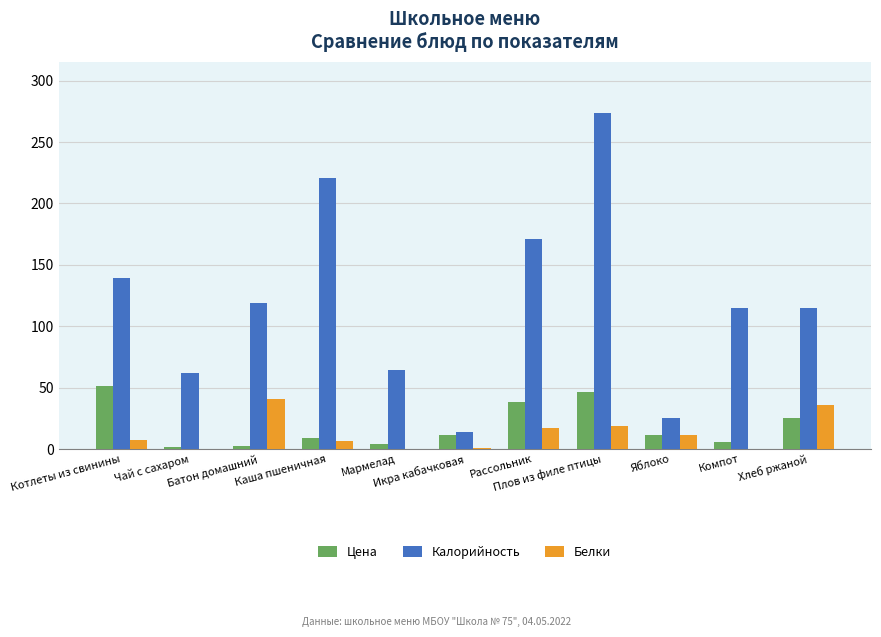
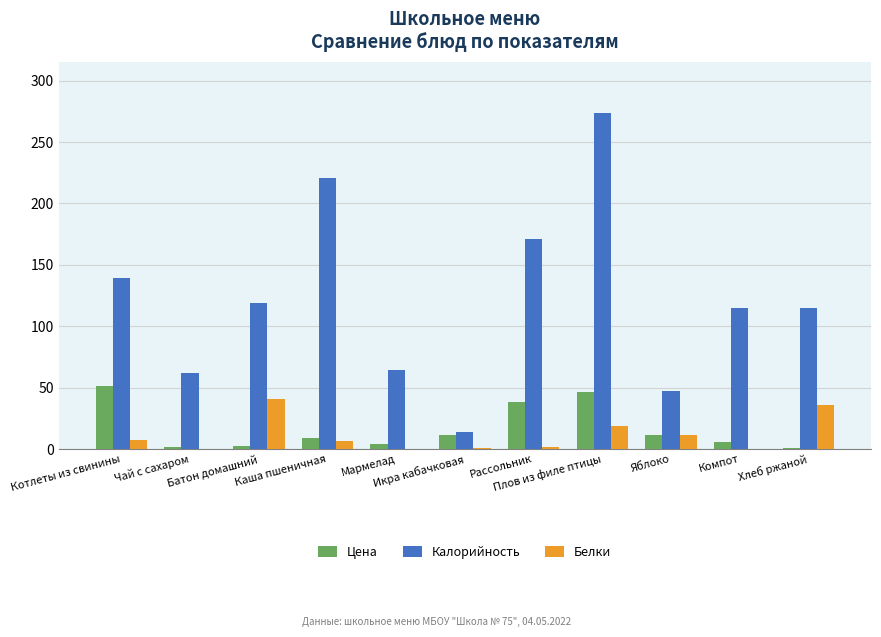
Белки, Рассольник: 17 -> 2
Калорийность, Яблоко: 25 -> 47
Цена, Хлеб ржаной: 25 -> 1
